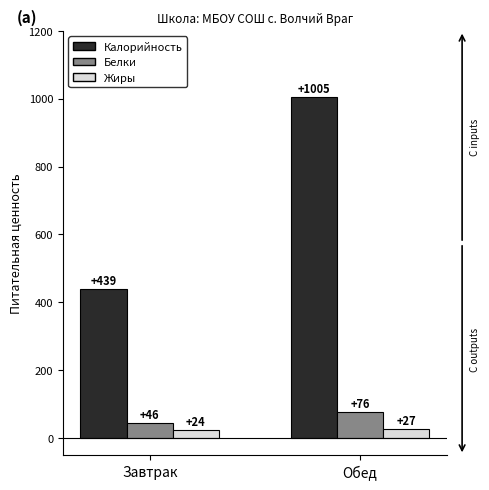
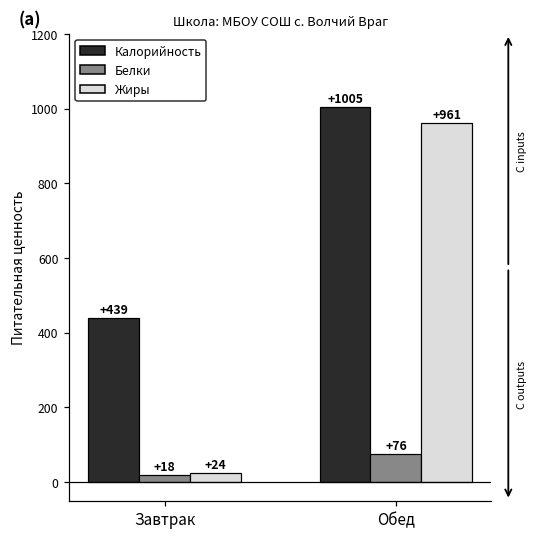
Белки, Завтрак: +46 -> +18
Жиры, Обед: +27 -> +961
